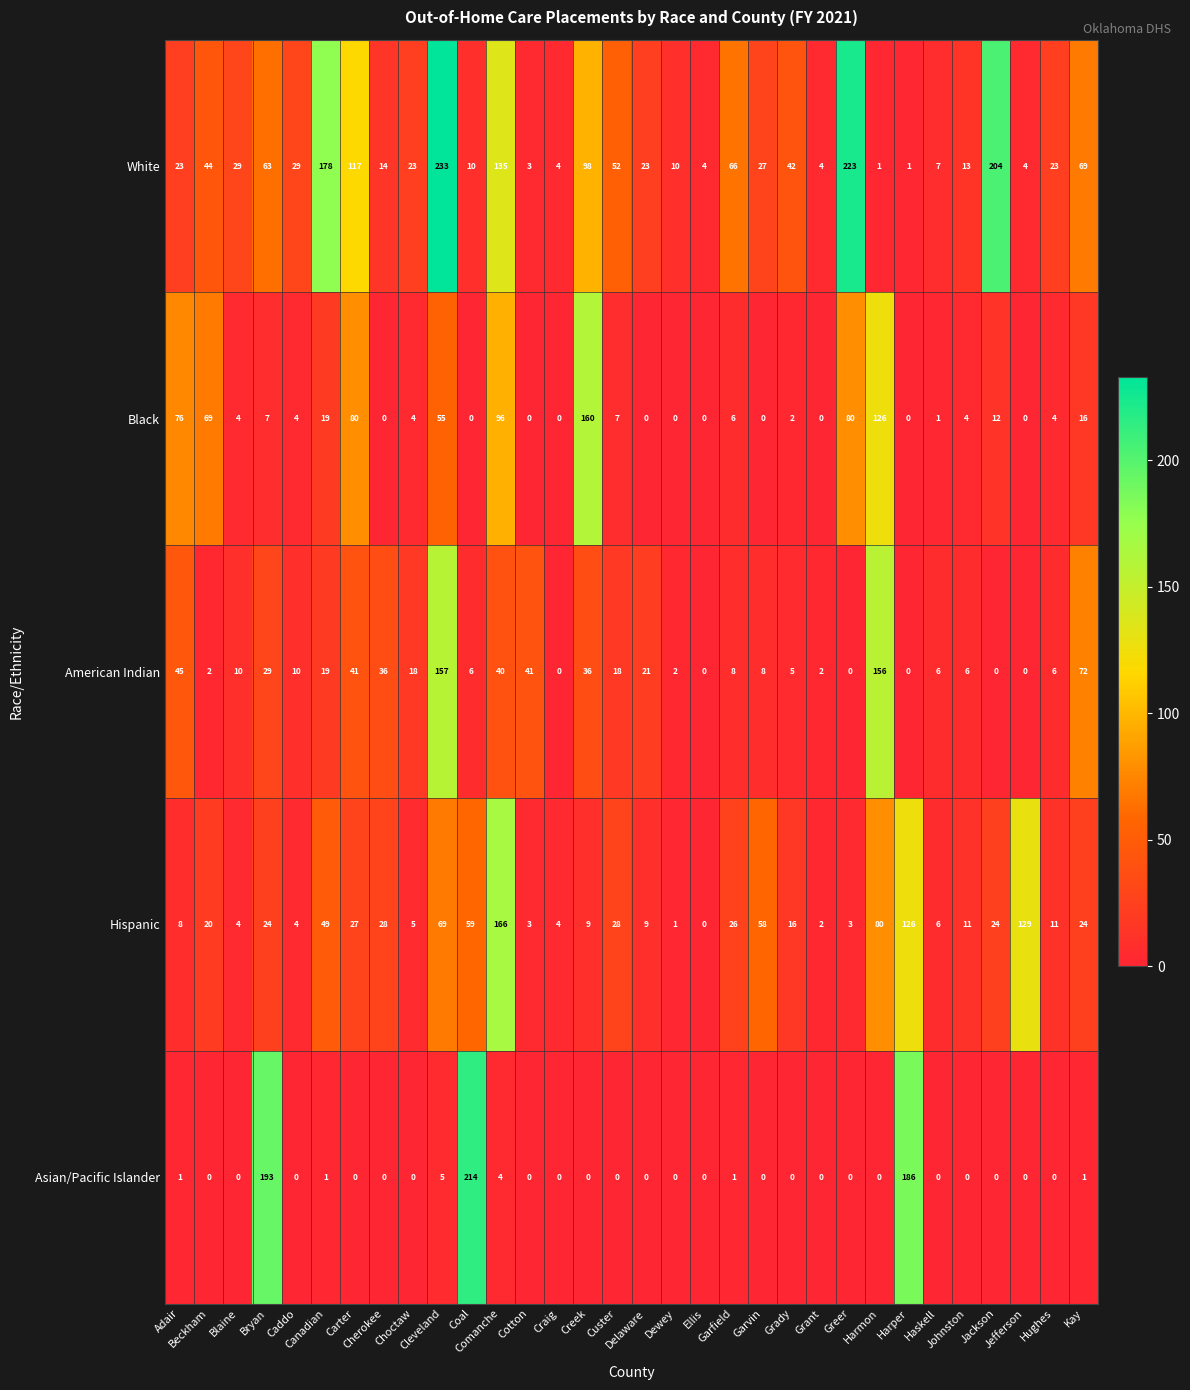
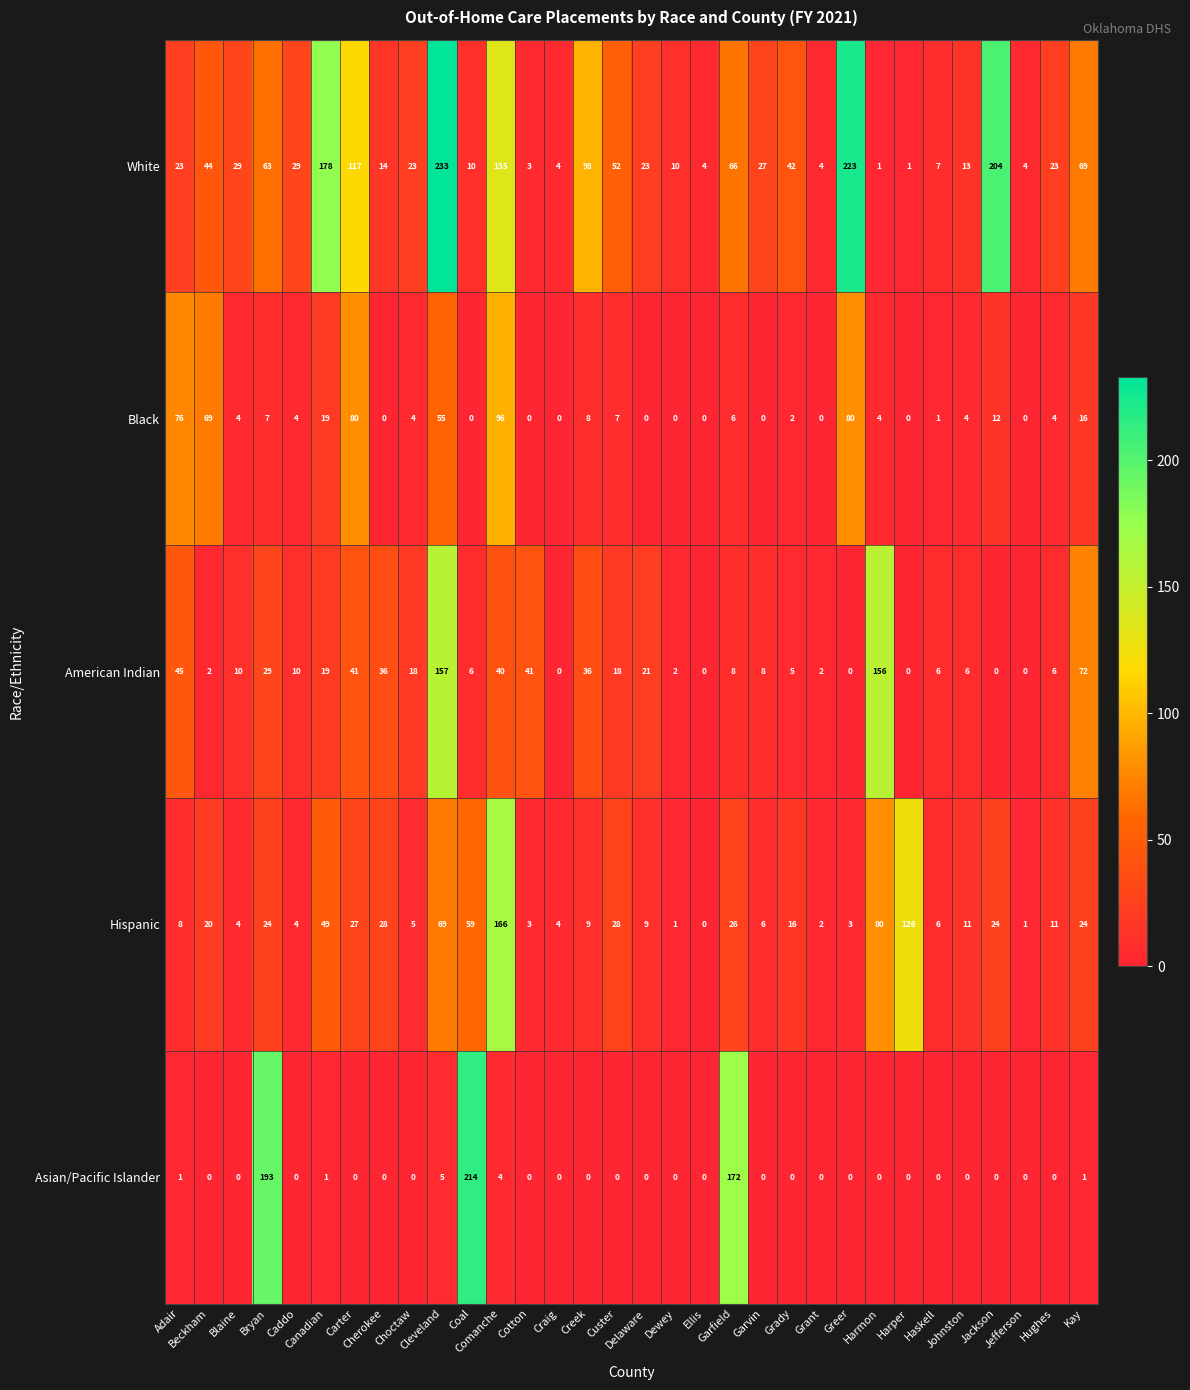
Black, Creek: 160 -> 8
Black, Harmon: 126 -> 4
Hispanic, Garvin: 58 -> 6
Hispanic, Jefferson: 129 -> 1
Asian/Pacific Islander, Garfield: 1 -> 172
Asian/Pacific Islander, Harper: 186 -> 0
